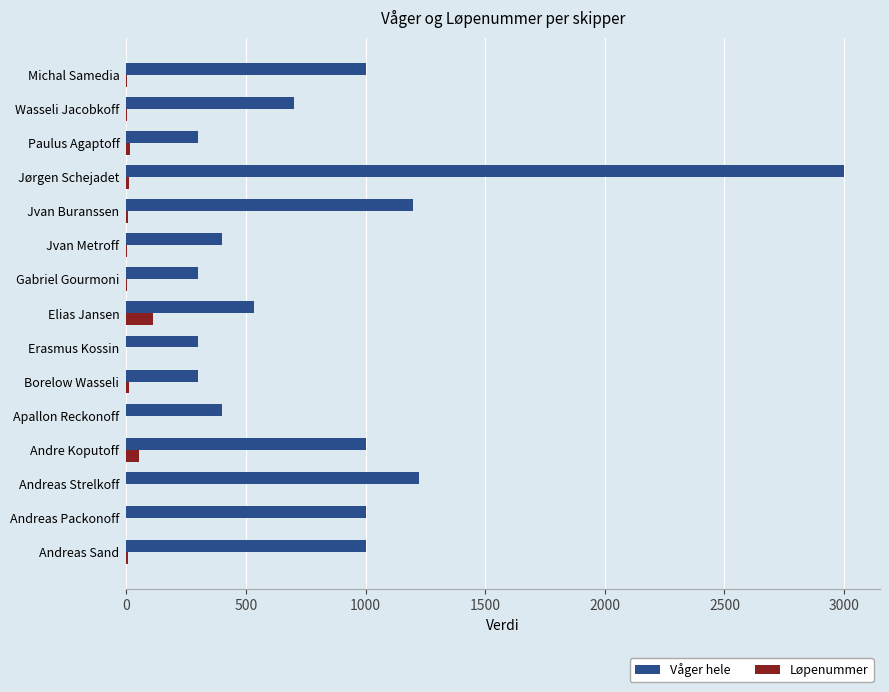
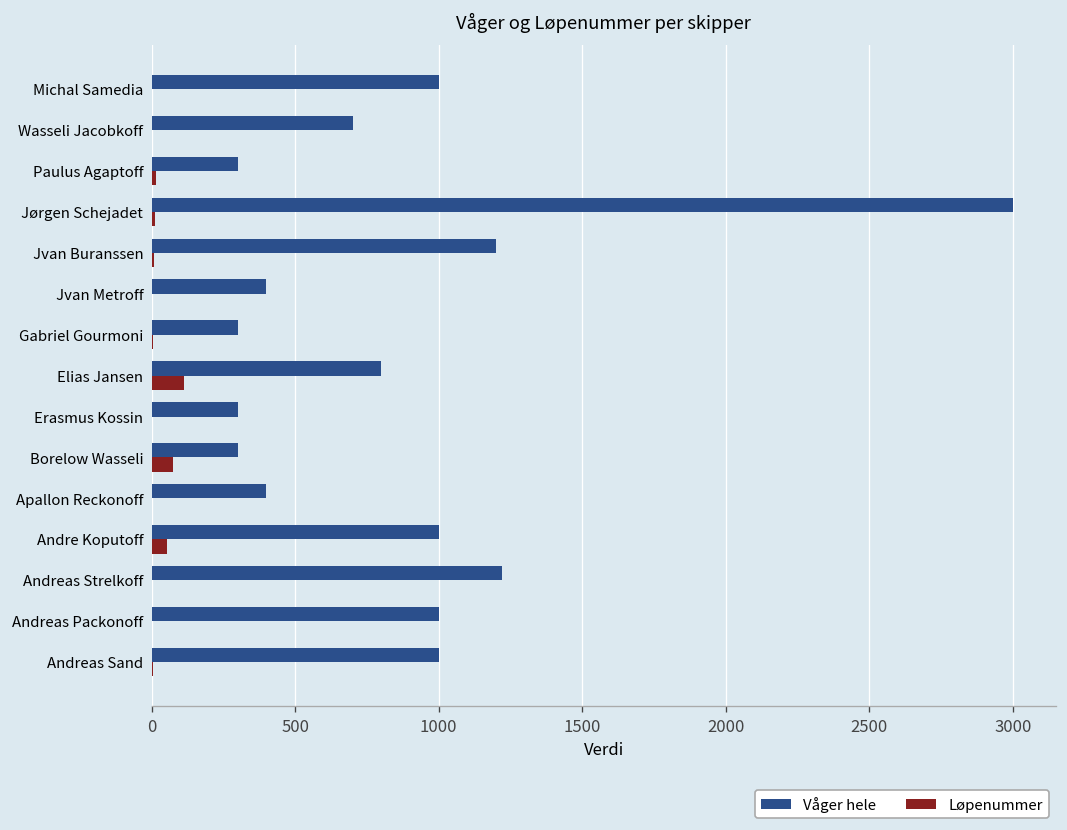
Våger hele, Elias Jansen: 530 -> 800
Løpenummer, Borelow Wasseli: 10 -> 70
